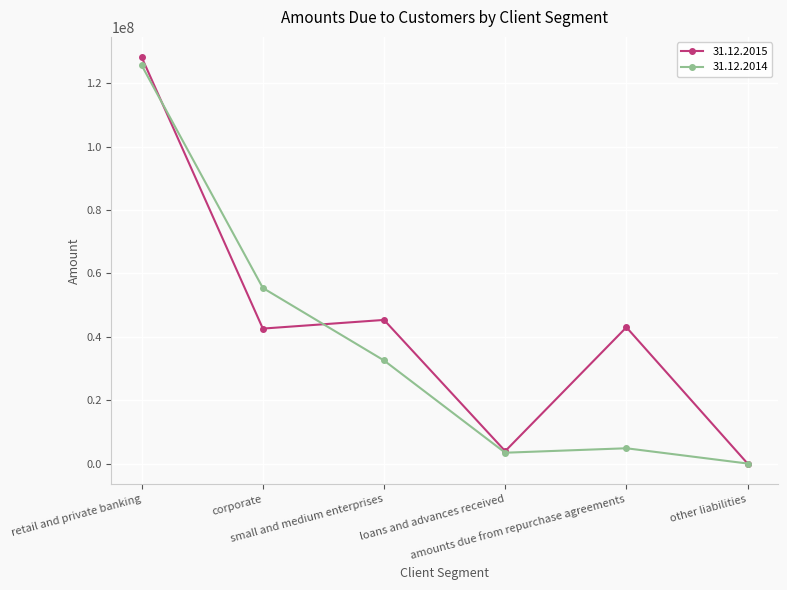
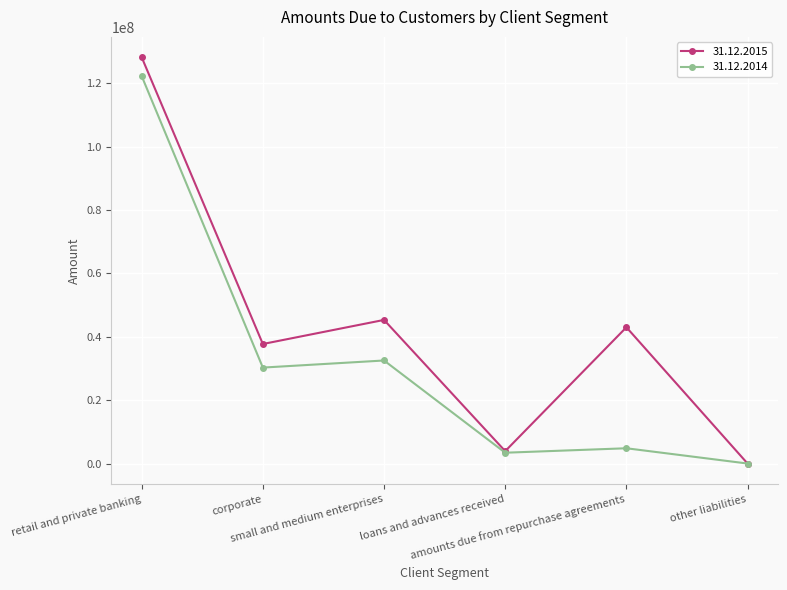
31.12.2014, retail and private banking: 126000000 -> 122000000
31.12.2015, corporate: 43000000 -> 38000000
31.12.2014, corporate: 55000000 -> 30000000
